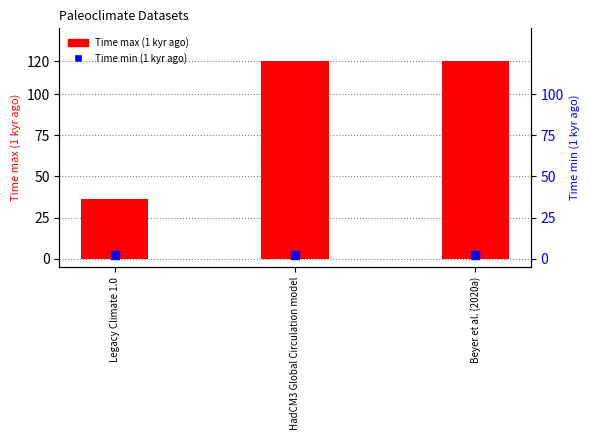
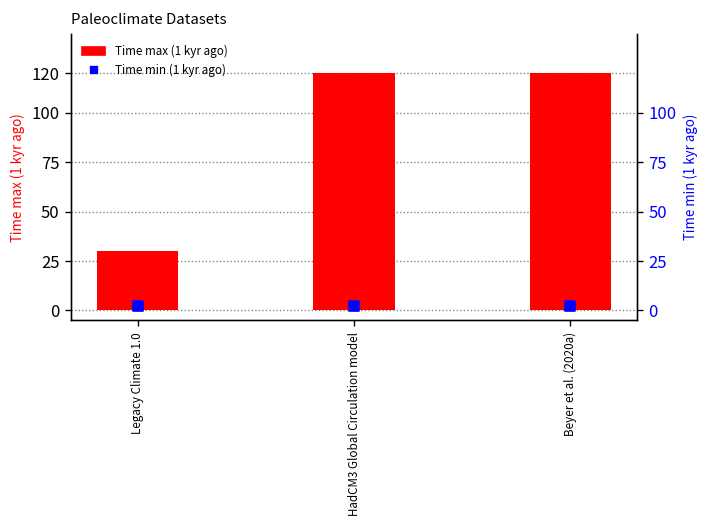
Time max (1 kyr ago), Legacy Climate 1.0: 36 -> 30
